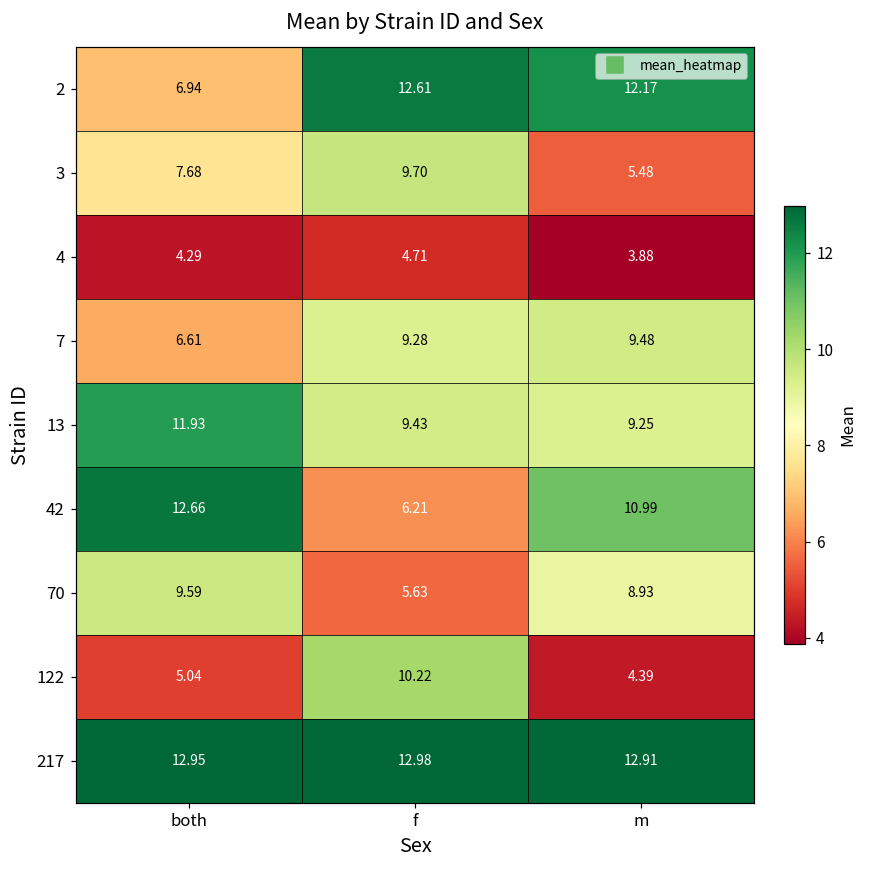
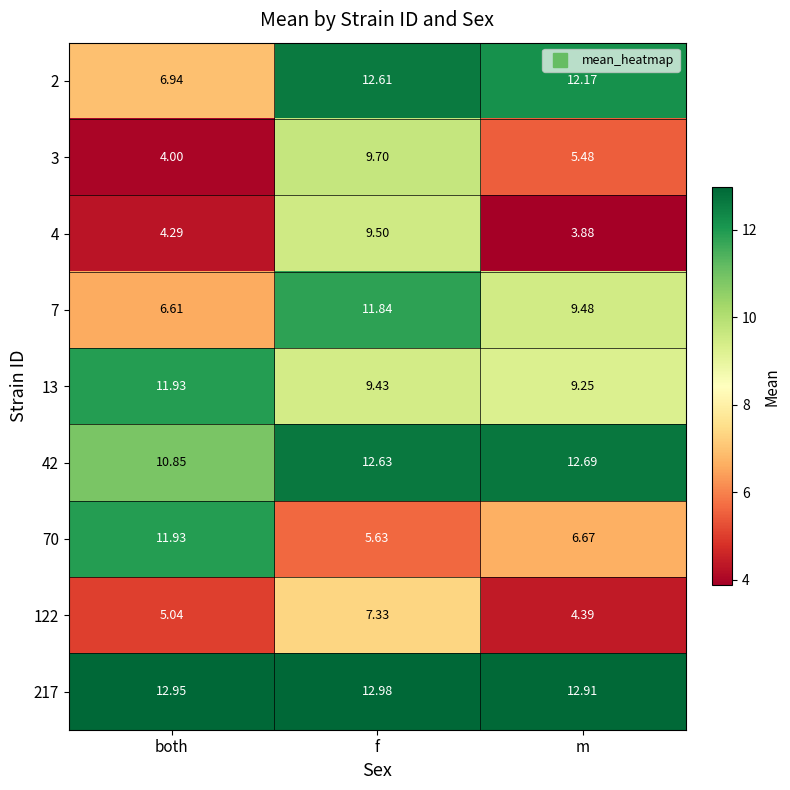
3, both: 7.68 -> 4.00
4, f: 4.71 -> 9.50
7, f: 9.28 -> 11.84
42, both: 12.66 -> 10.85
42, f: 6.21 -> 12.63
42, m: 10.99 -> 12.69
70, both: 9.59 -> 11.93
70, m: 8.93 -> 6.67
122, f: 10.22 -> 7.33
